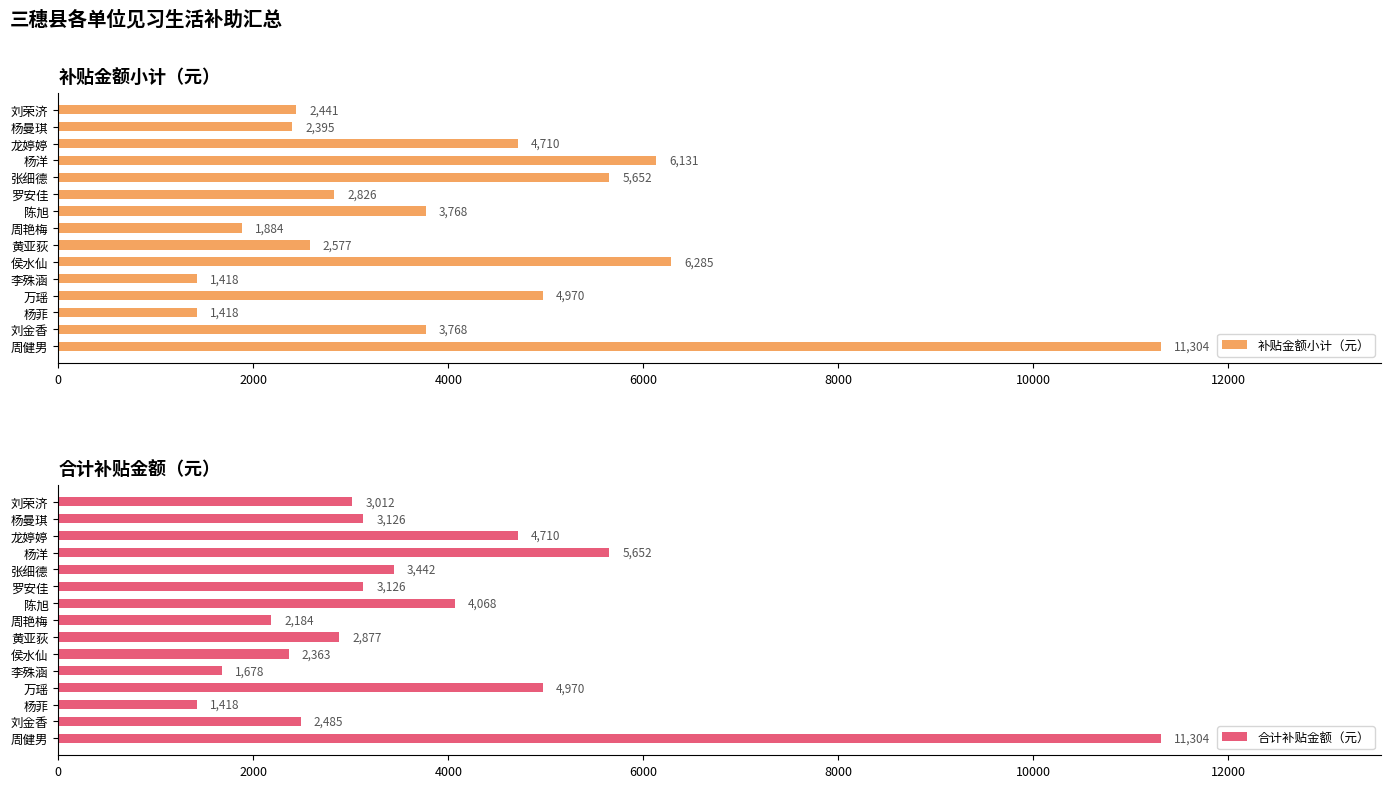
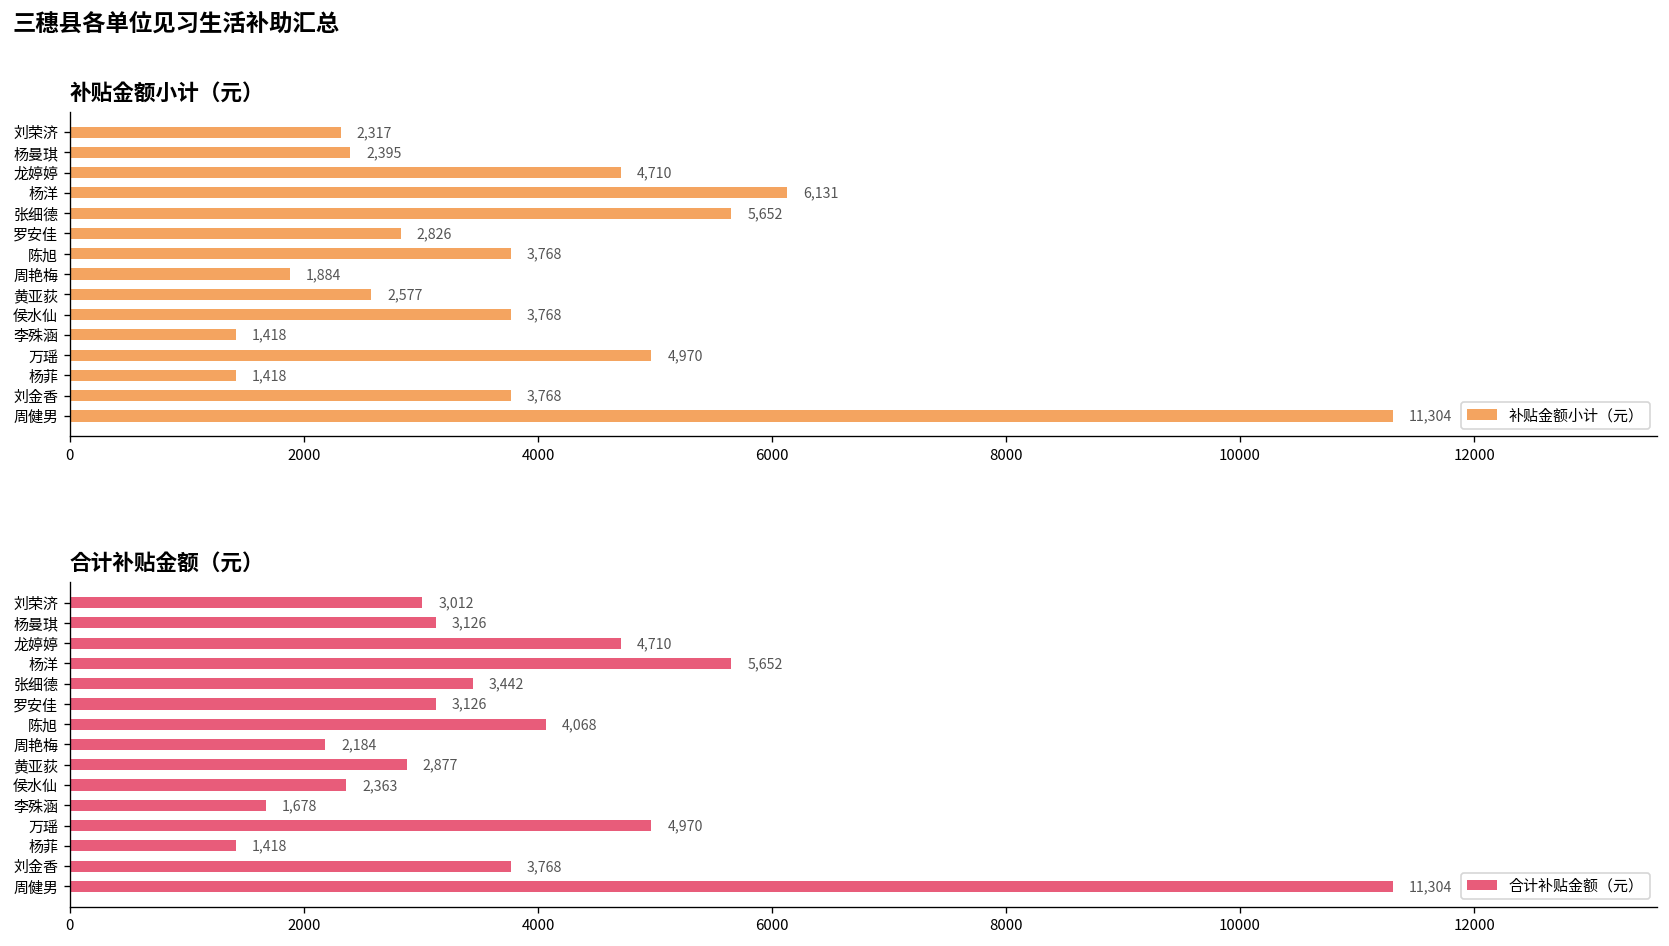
补贴金额小计（元）, 刘荣济: 2,441 -> 2,317
补贴金额小计（元）, 侯水仙: 6,285 -> 3,768
合计补贴金额（元）, 刘金香: 2,485 -> 3,768
